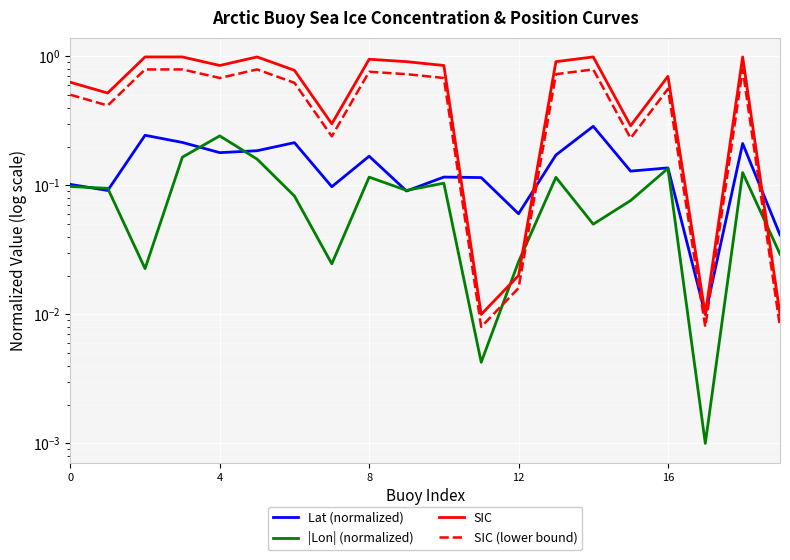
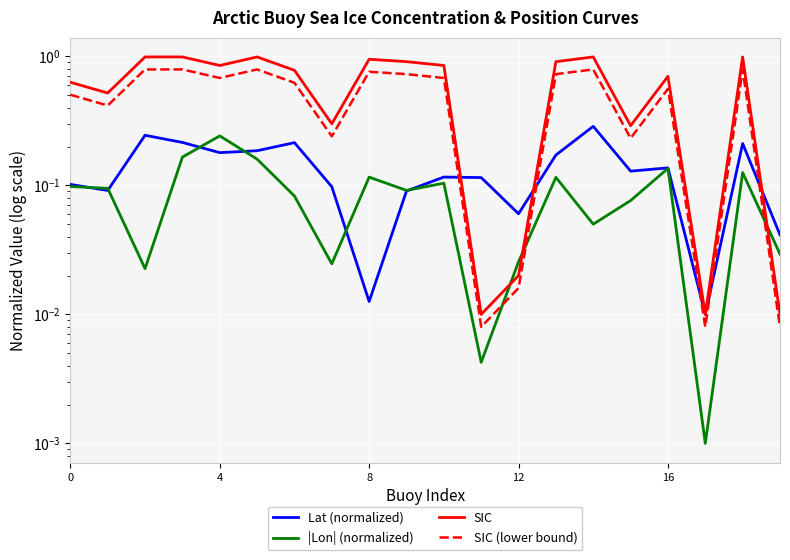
Lat (normalized), 8: 0.17 -> 0.013
